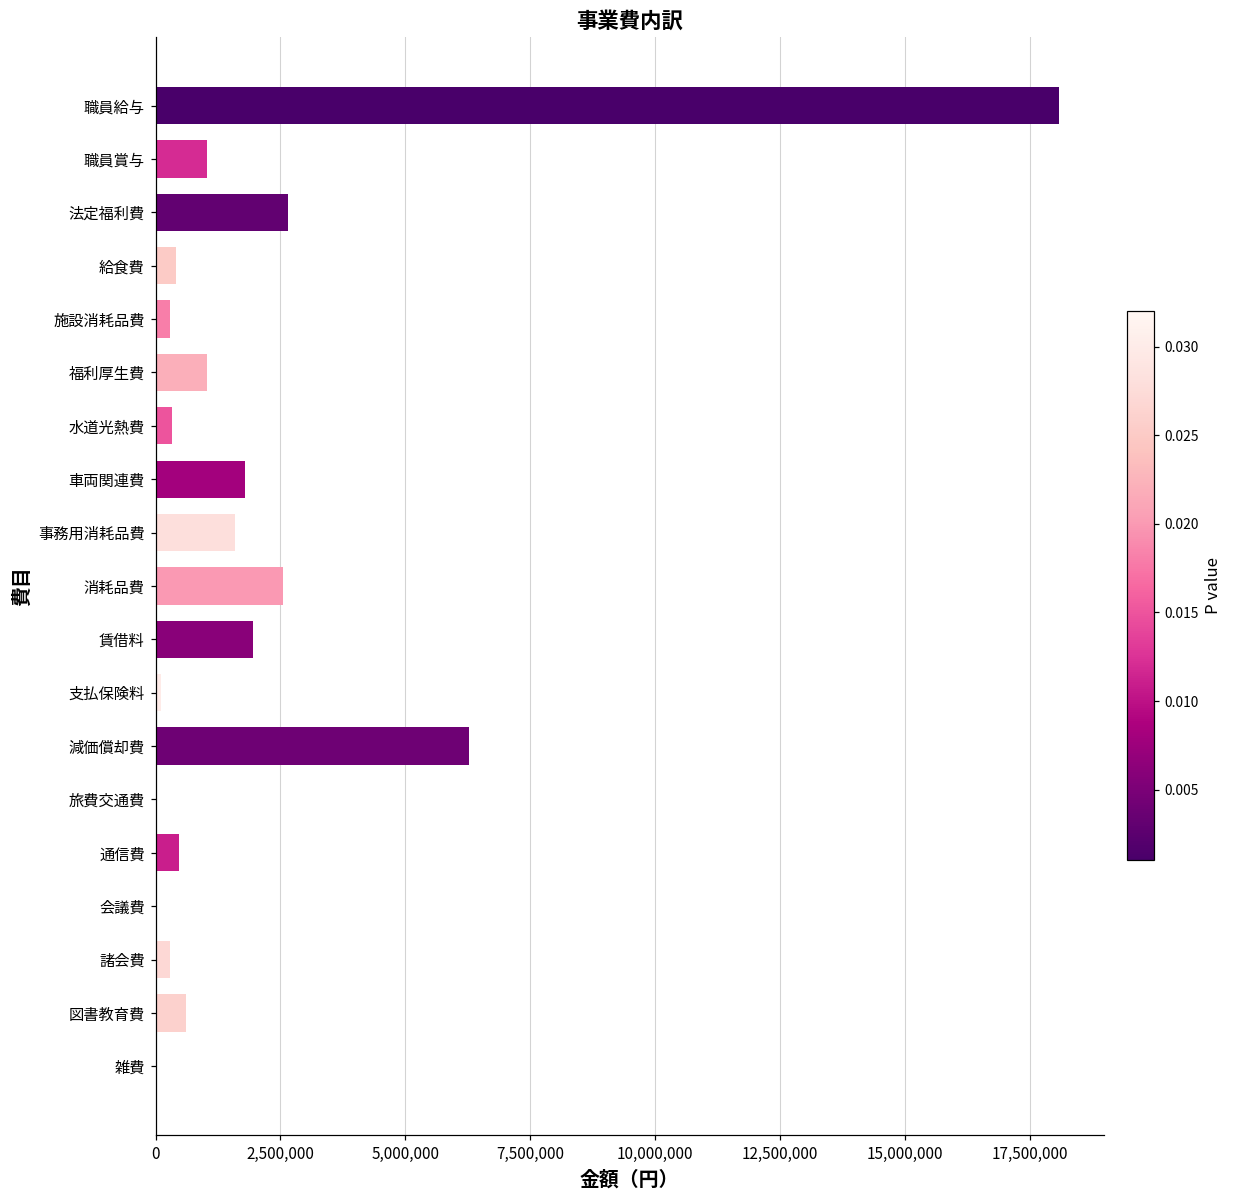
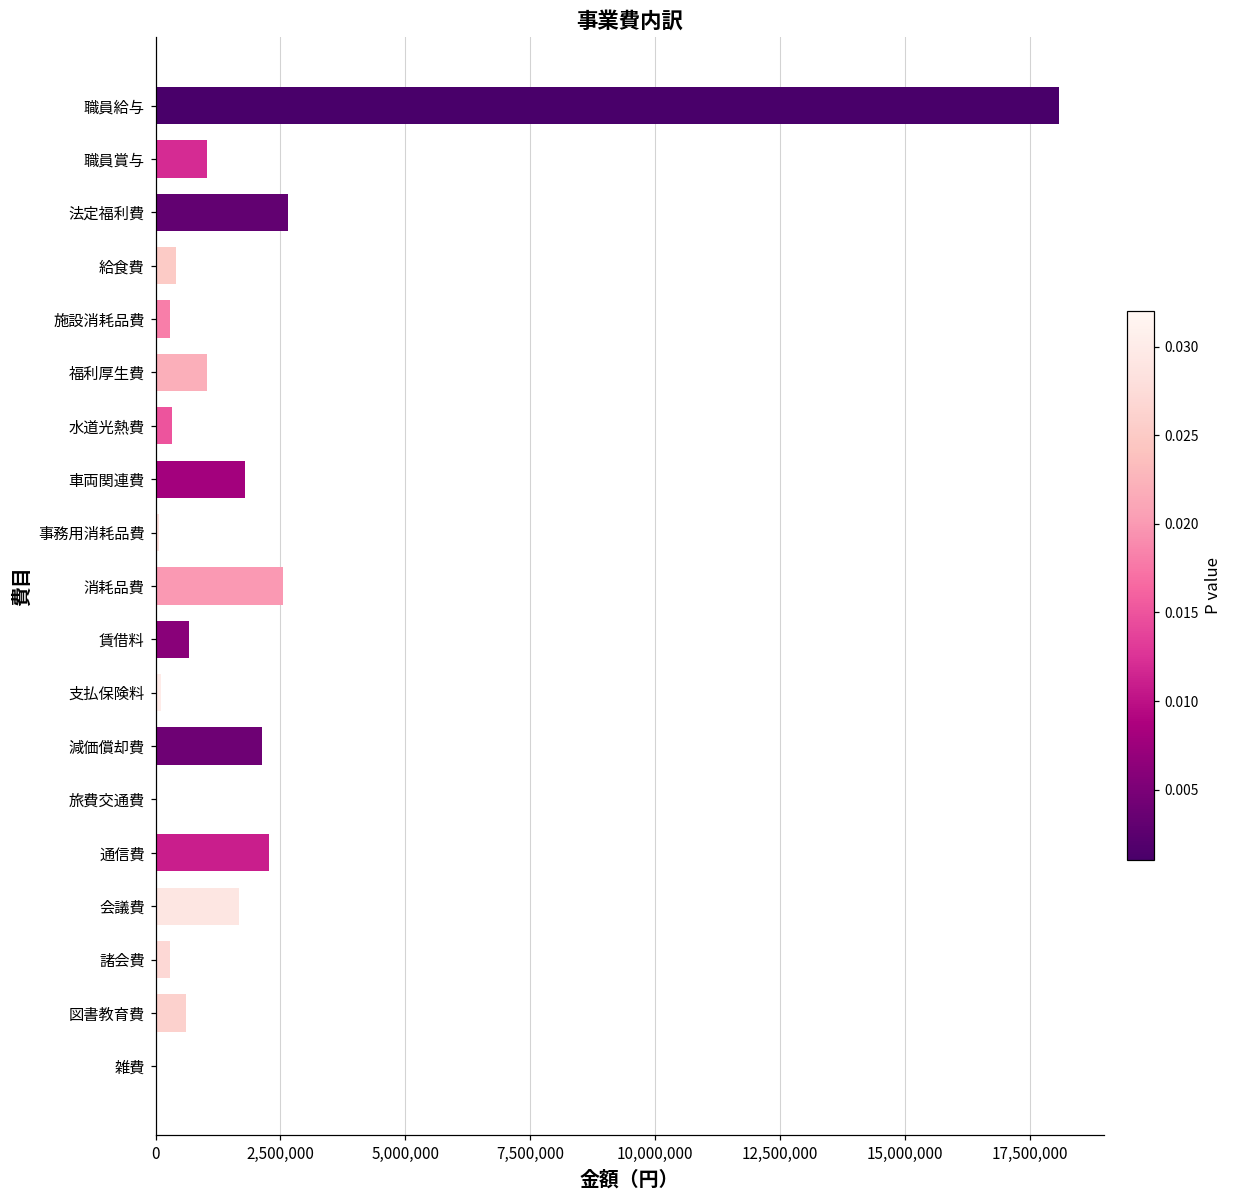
事務用消耗品費: 1,600,000 -> 100,000
賃借料: 1,900,000 -> 700,000
減価償却費: 6,300,000 -> 2,100,000
通信費: 500,000 -> 2,300,000
会議費: 0 -> 1,700,000
